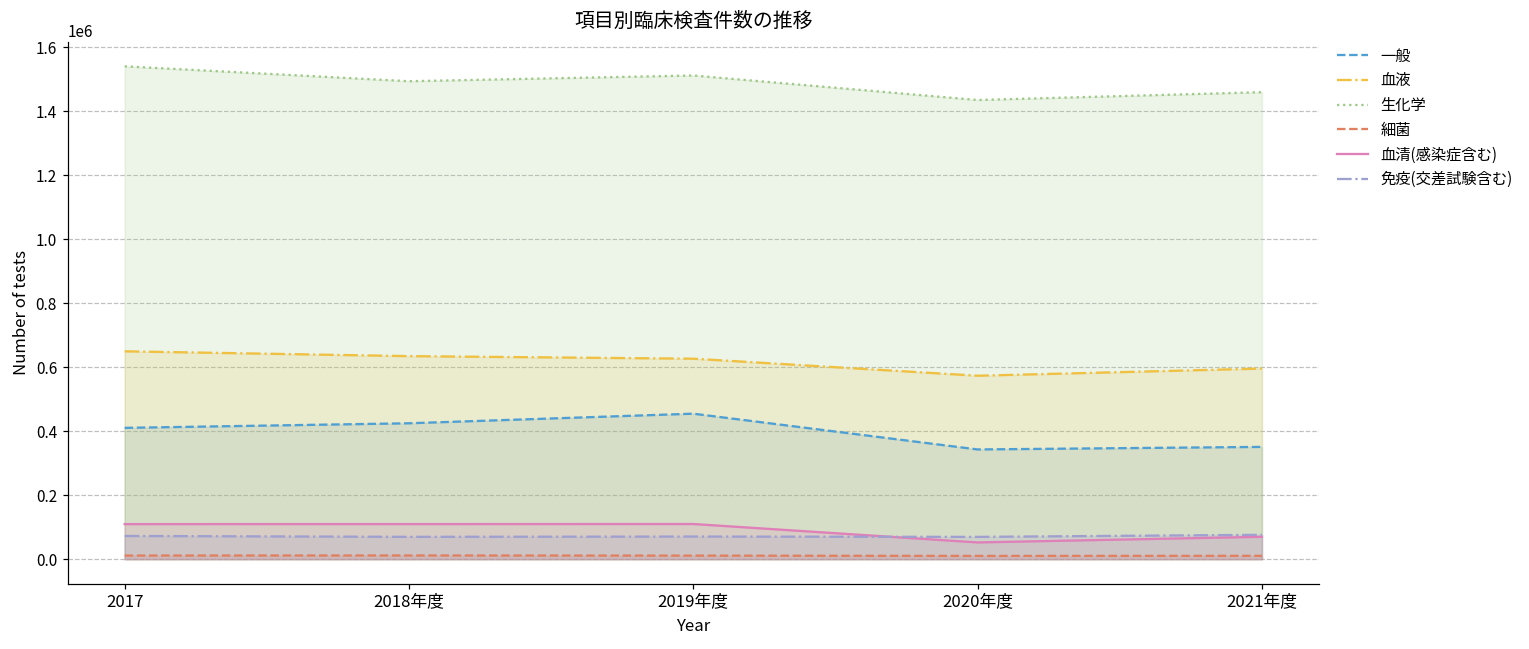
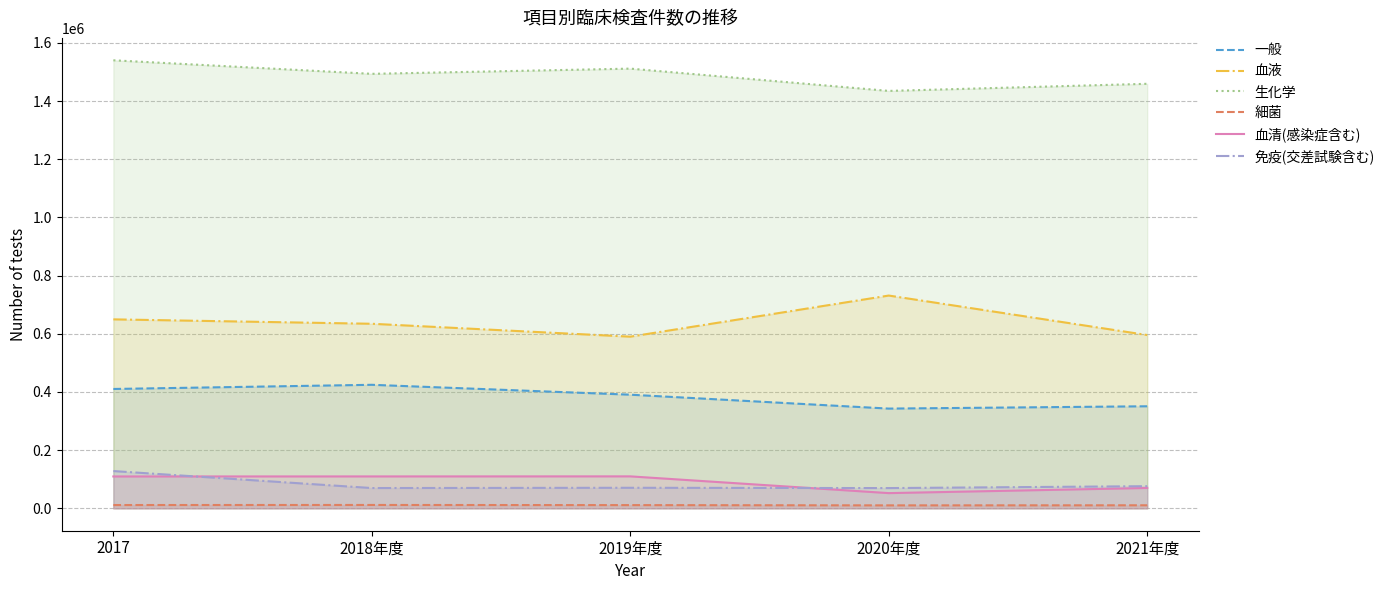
免疫(交差試験含む), 2017: 70000 -> 130000
一般, 2019年度: 450000 -> 390000
血液, 2019年度: 630000 -> 590000
血液, 2020年度: 570000 -> 730000
